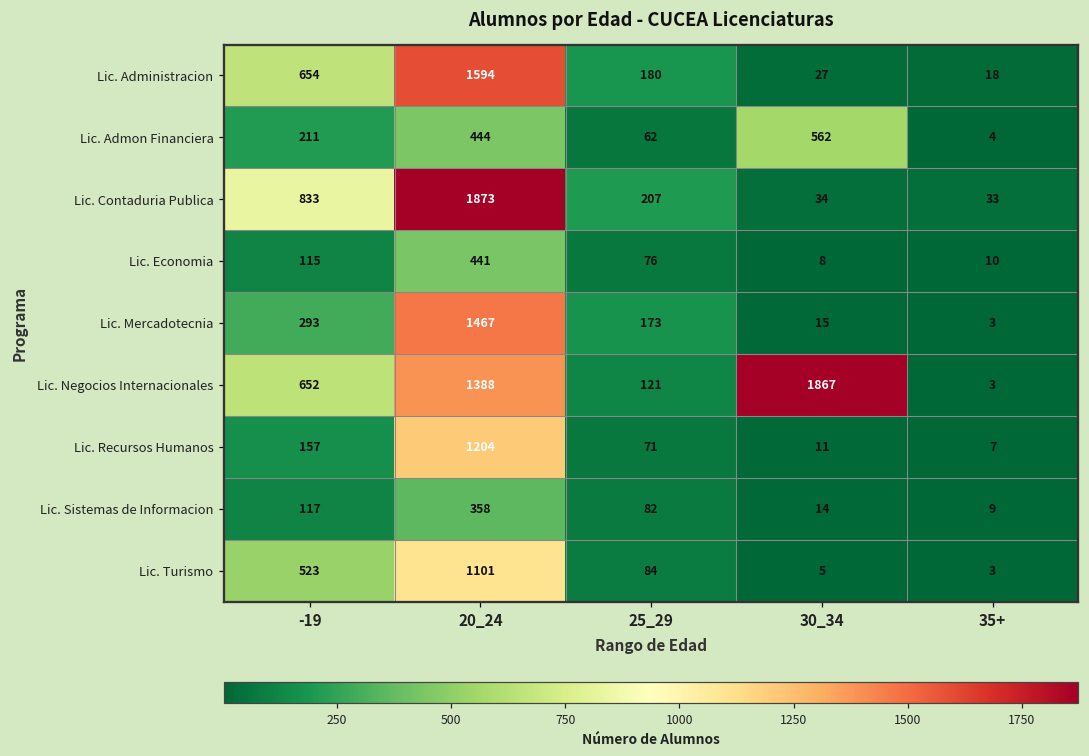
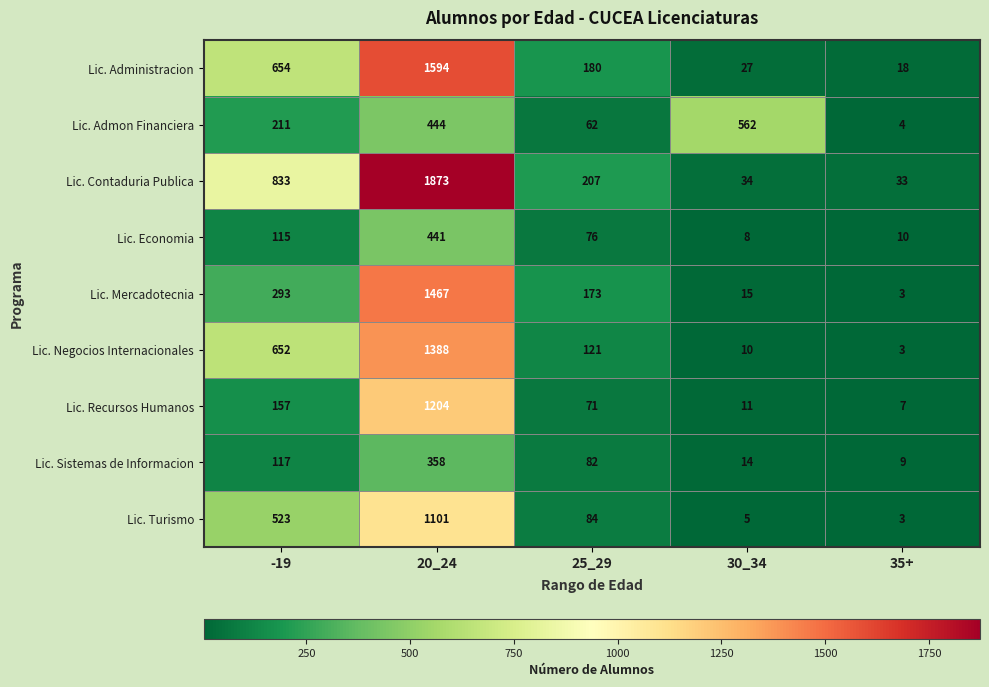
Lic. Negocios Internacionales, 30_34: 1867 -> 10
